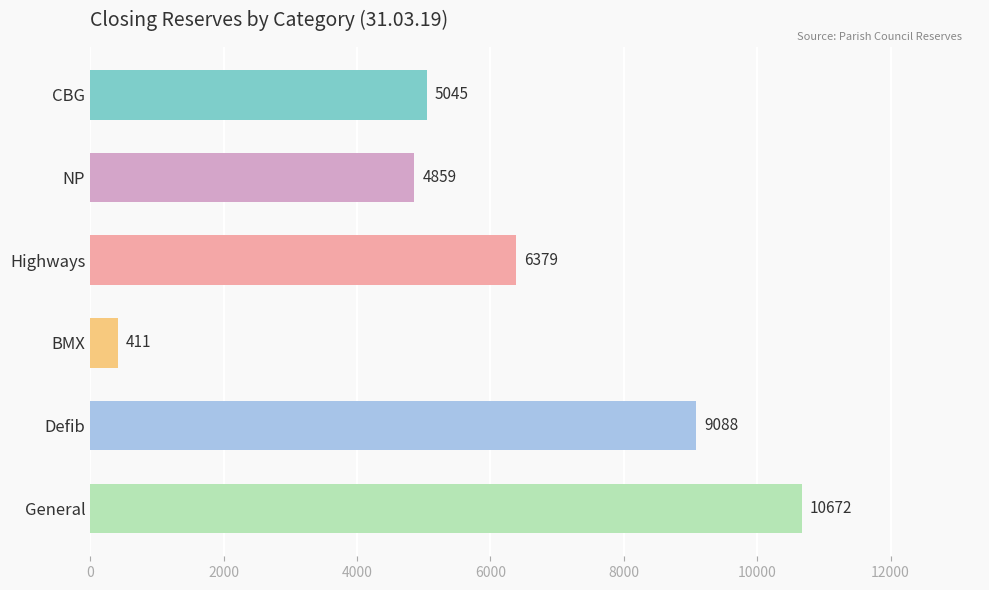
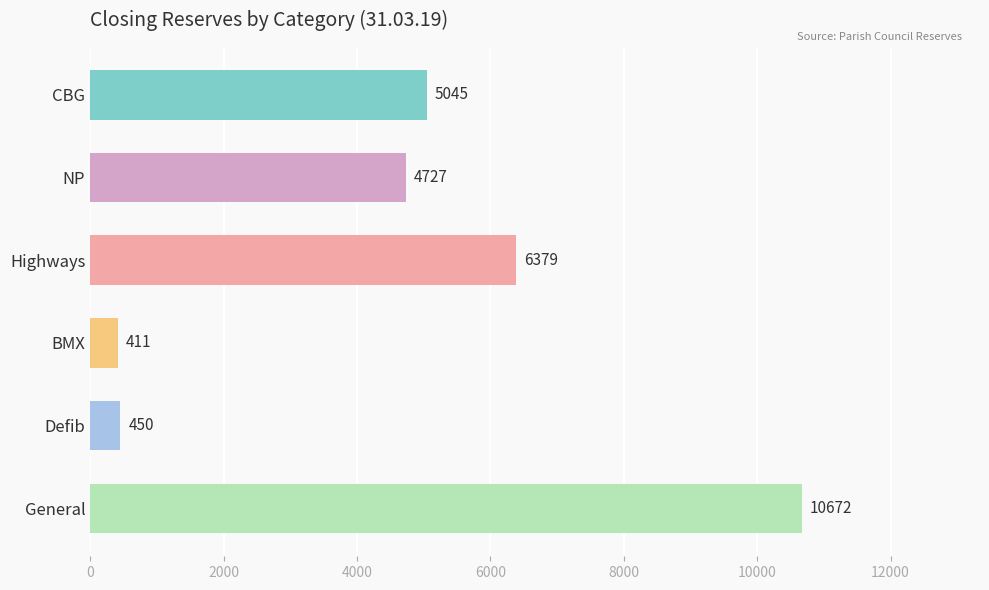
NP: 4859 -> 4727
Defib: 9088 -> 450
